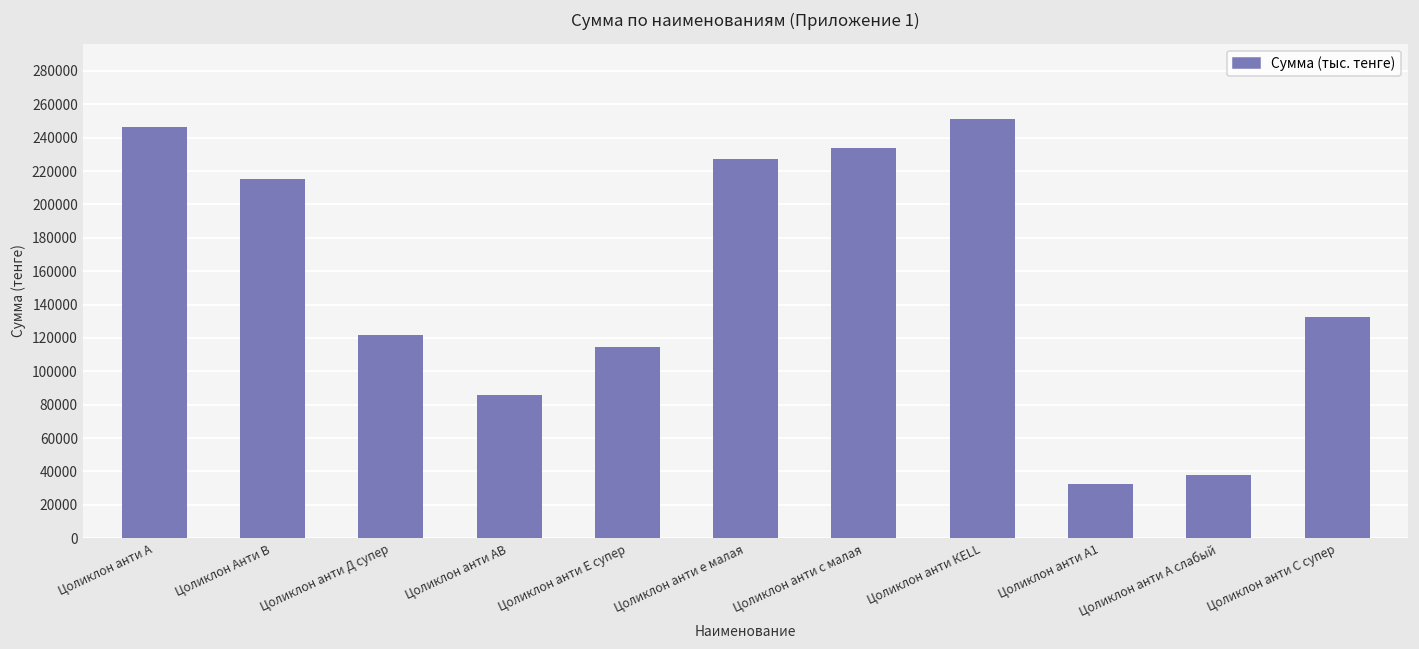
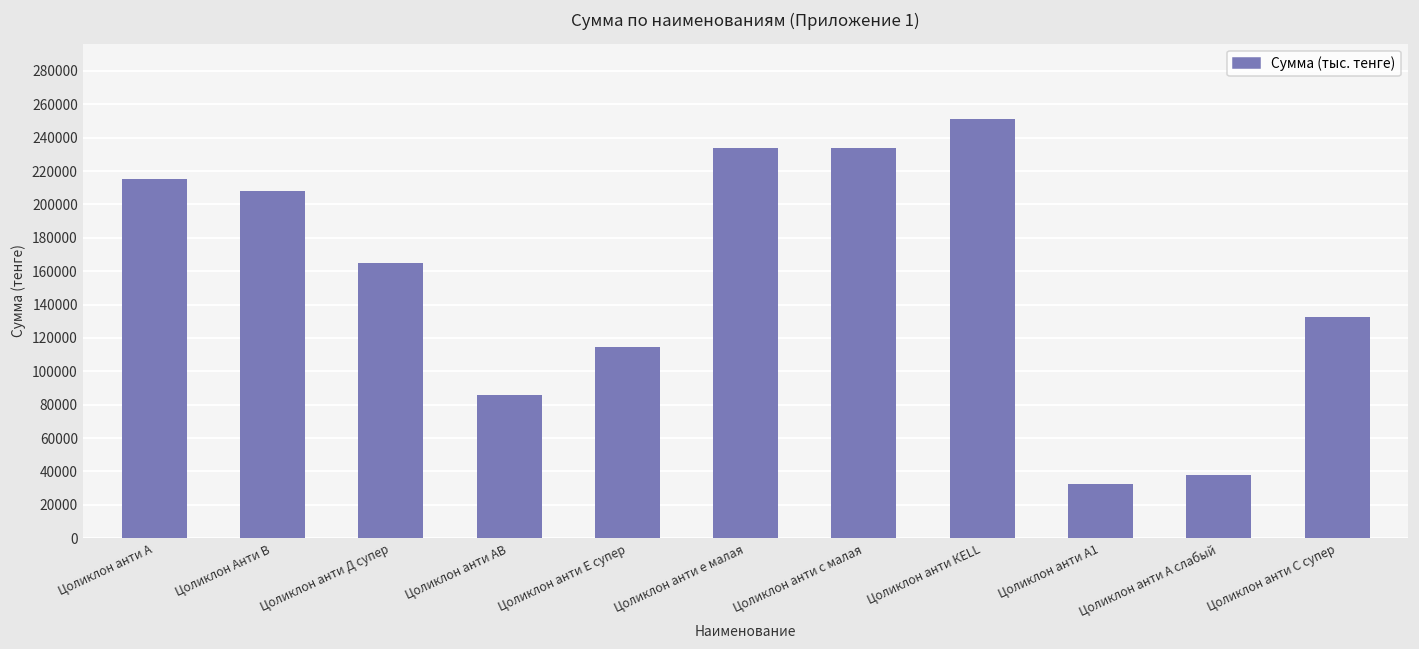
Цоликлон анти А: 246000 -> 215000
Цоликлон Анти В: 215000 -> 208000
Цоликлон анти Д супер: 122000 -> 165000
Цоликлон анти е малая: 227000 -> 234000
